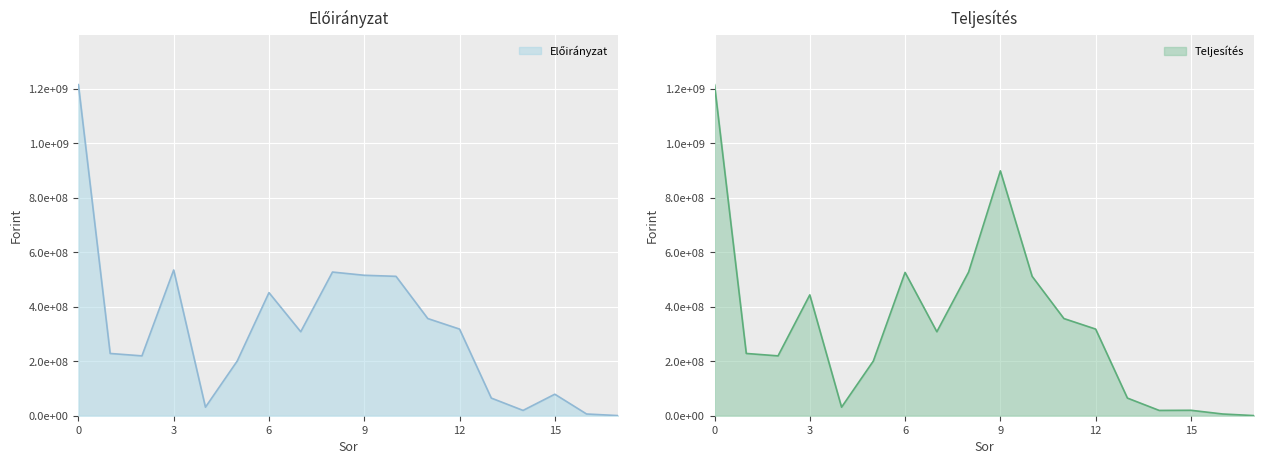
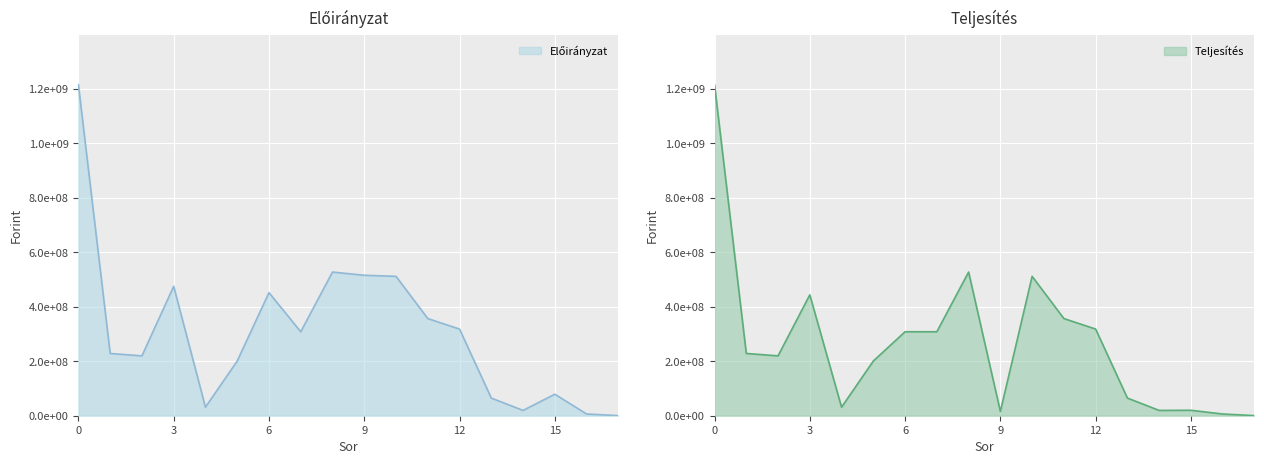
Előirányzat, 3: 530000000 -> 470000000
Teljesítés, 6: 530000000 -> 310000000
Teljesítés, 9: 900000000 -> 20000000
